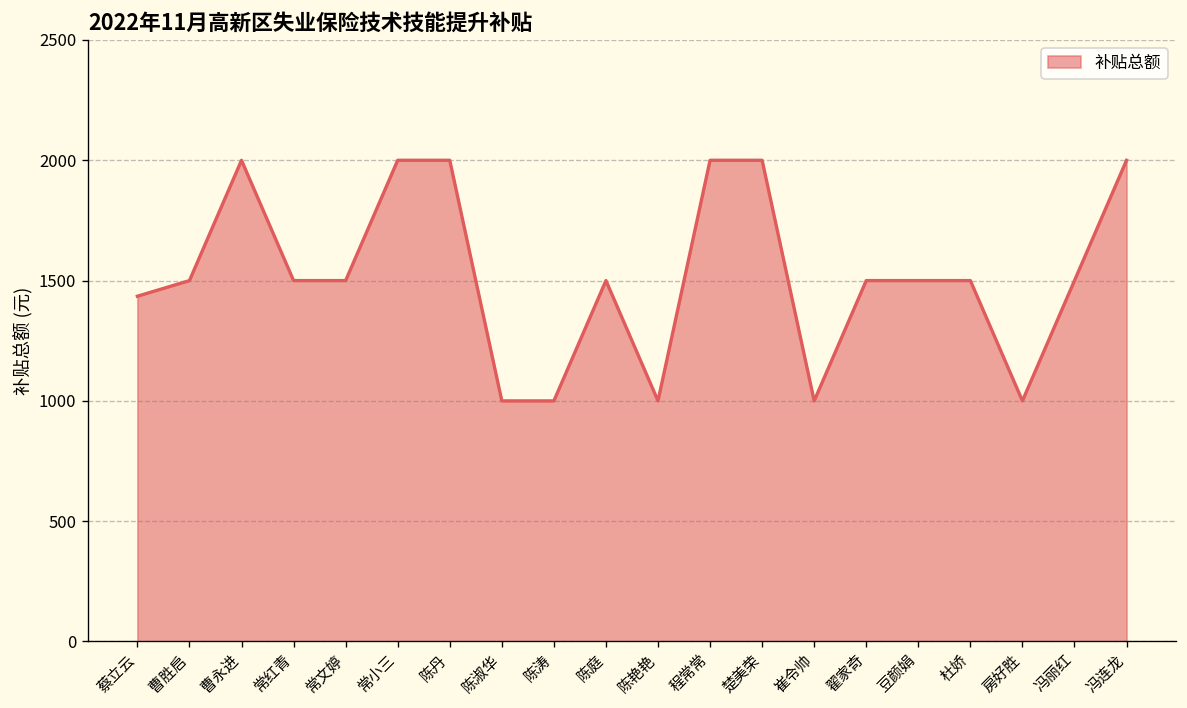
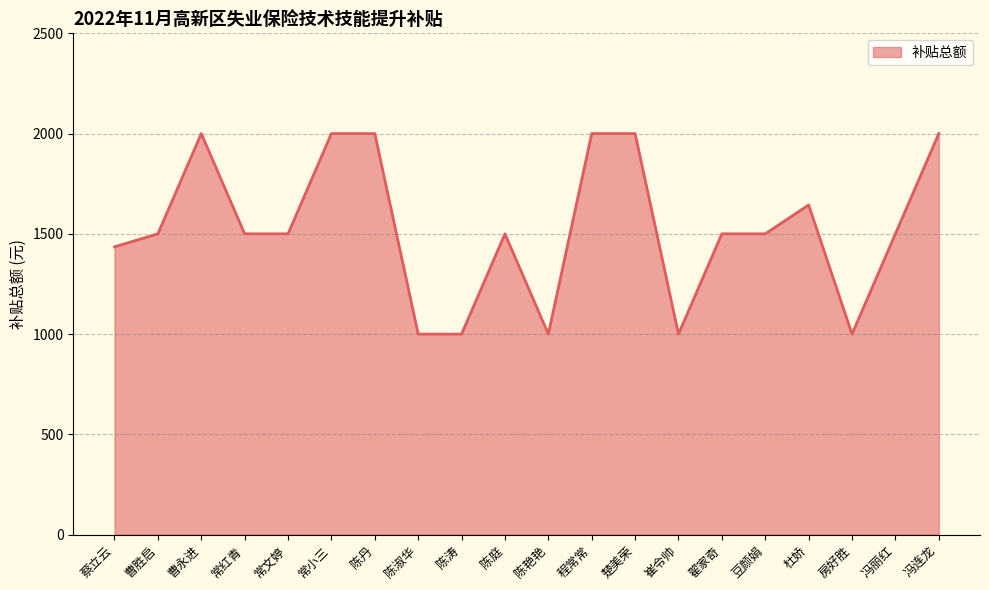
杜娇: 1500 -> 1640
